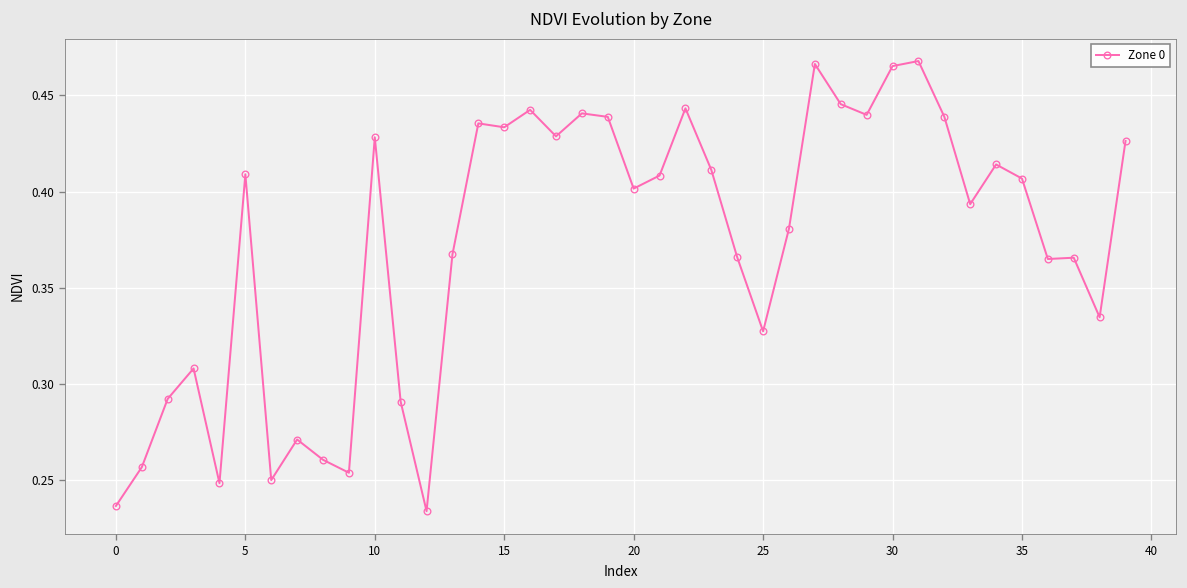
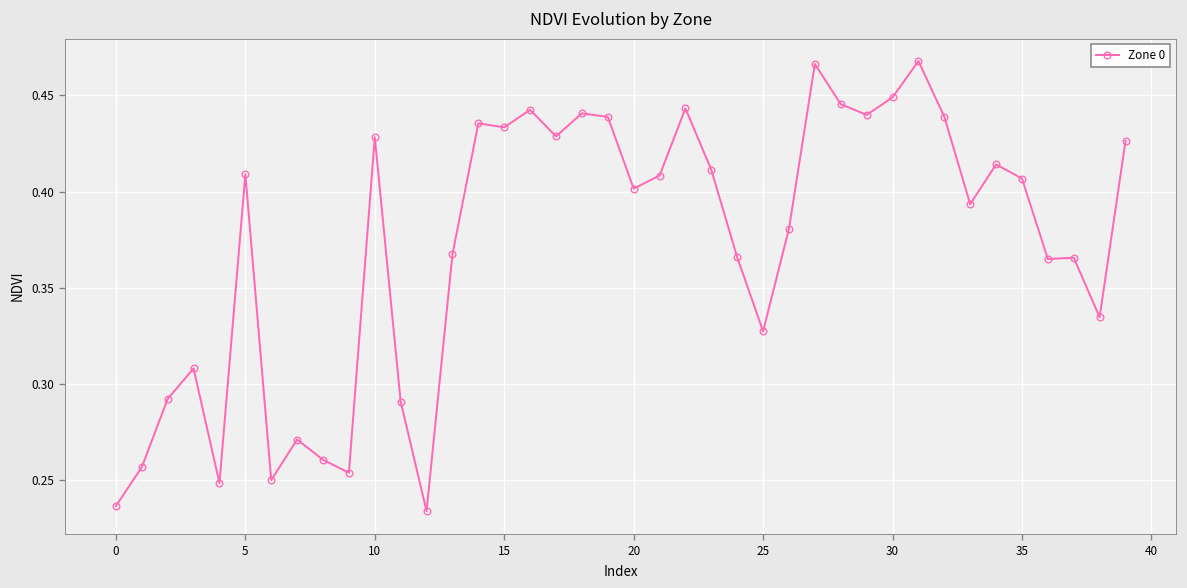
30: 0.465 -> 0.449
